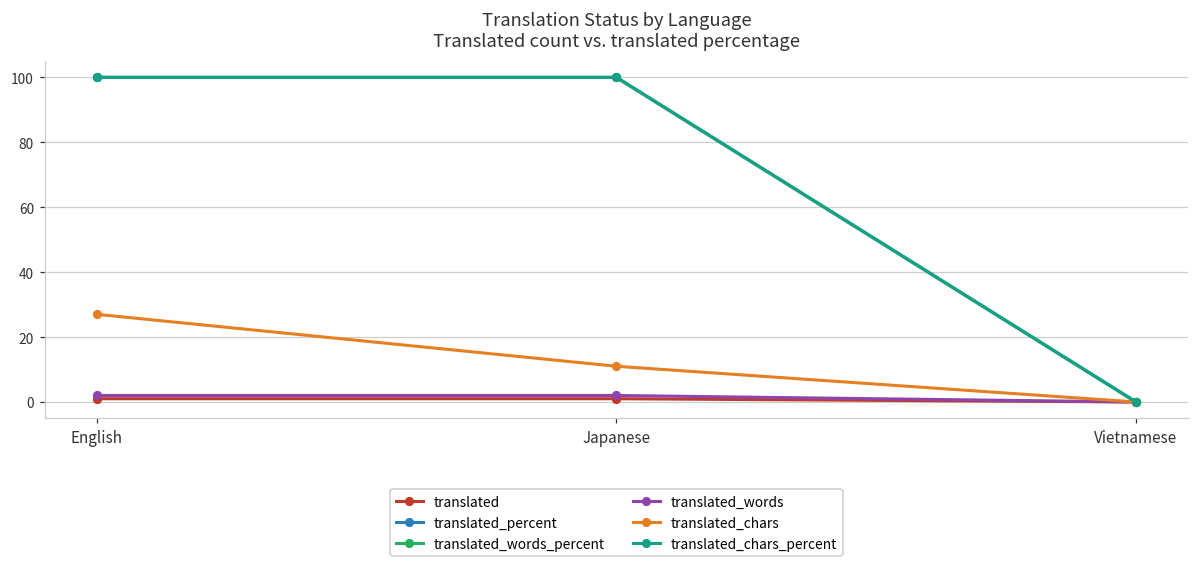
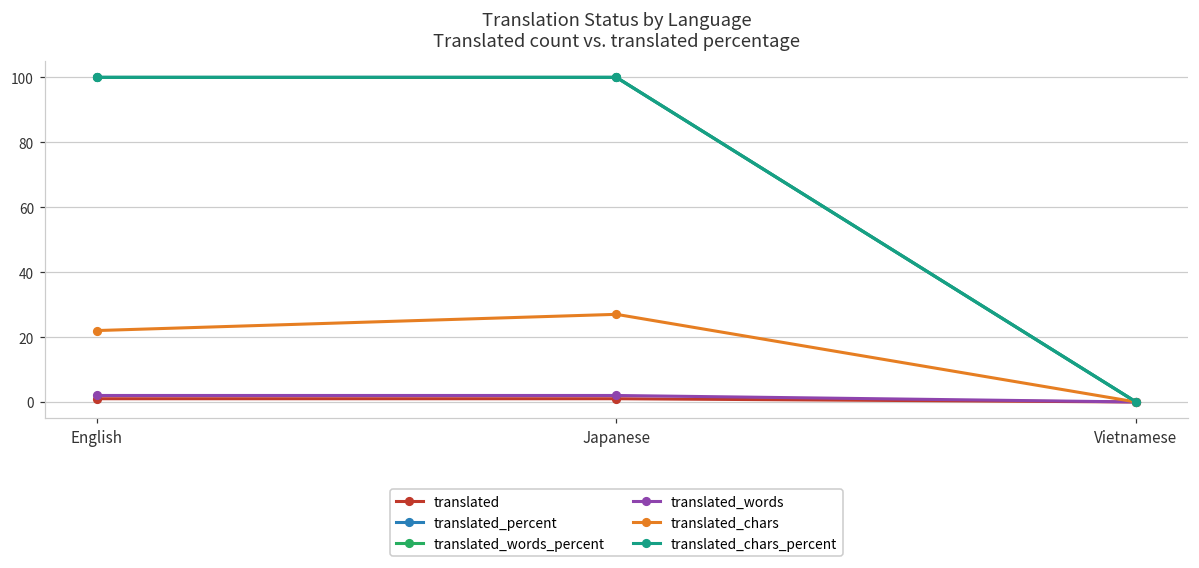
translated_chars, English: 27 -> 22
translated_chars, Japanese: 11 -> 27
